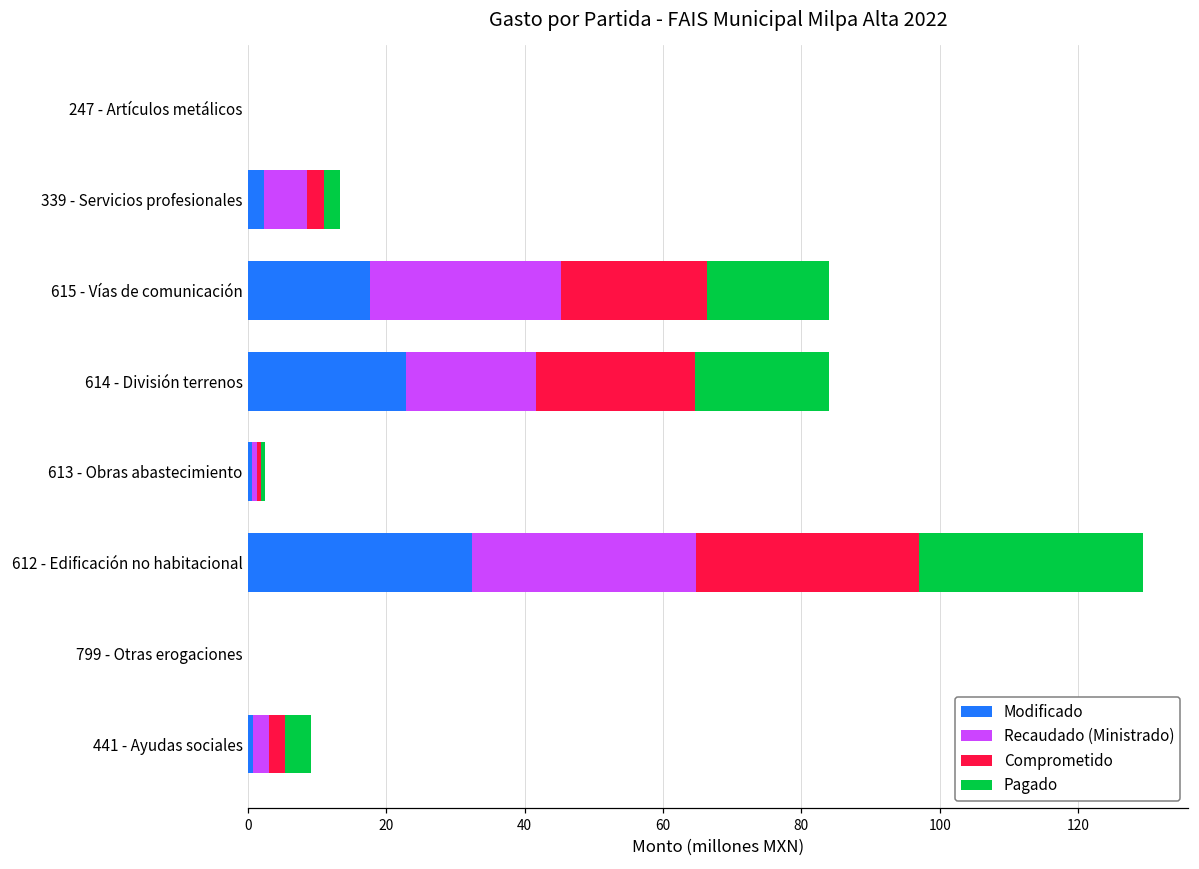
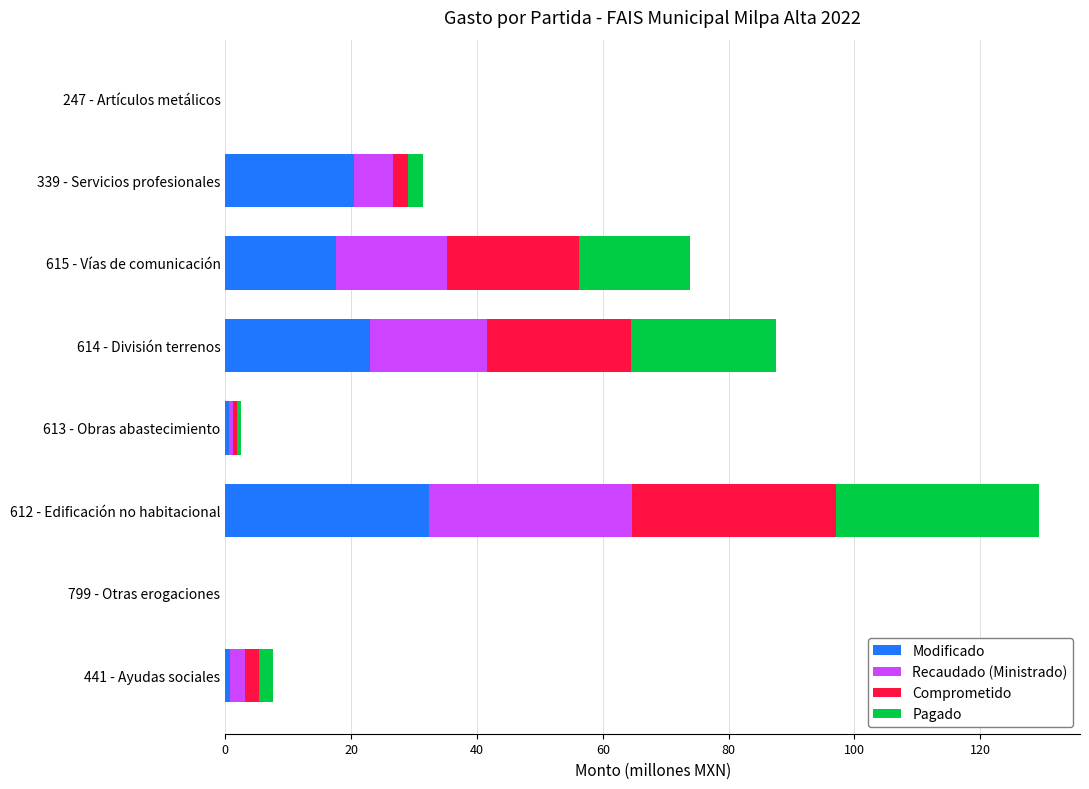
Modificado, 339 - Servicios profesionales: 2 -> 20
Recaudado (Ministrado), 615 - Vías de comunicación: 28 -> 18
Pagado, 614 - División terrenos: 19 -> 23
Pagado, 441 - Ayudas sociales: 4 -> 2
